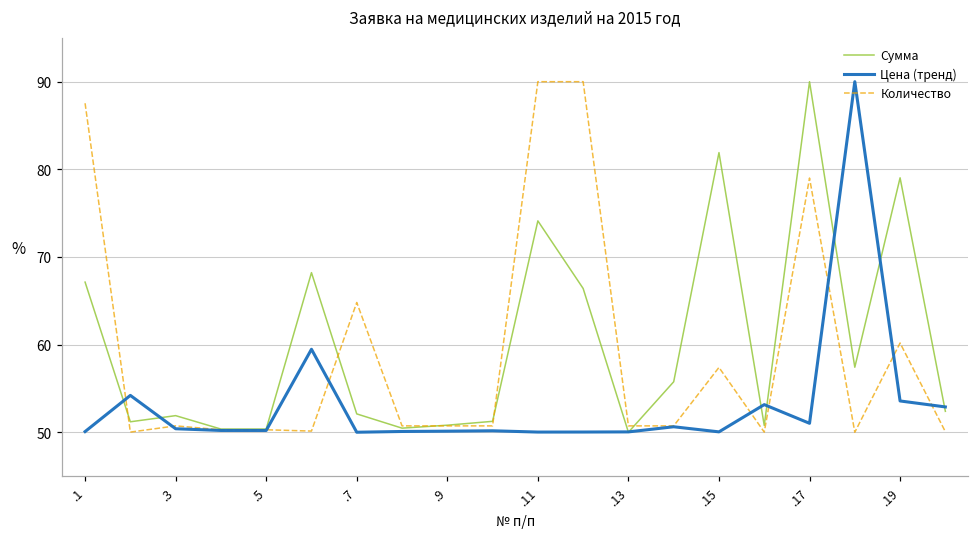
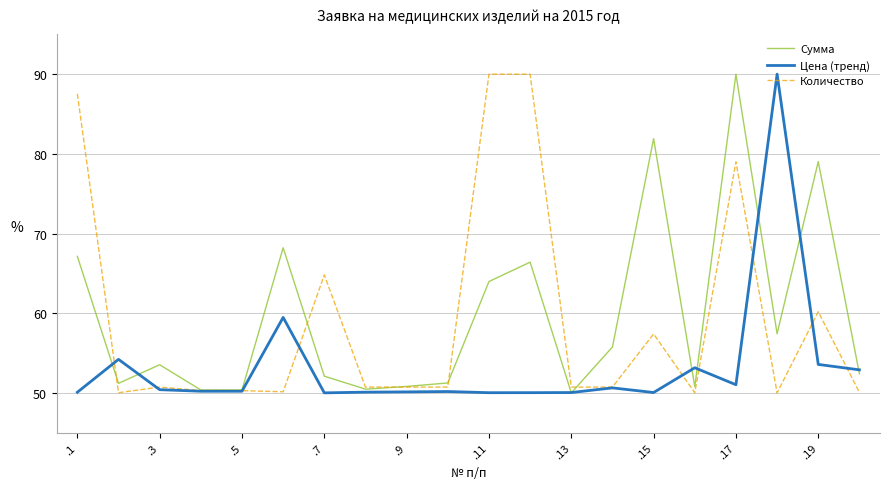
Сумма, .3: 52 -> 54
Сумма, .11: 74 -> 64
